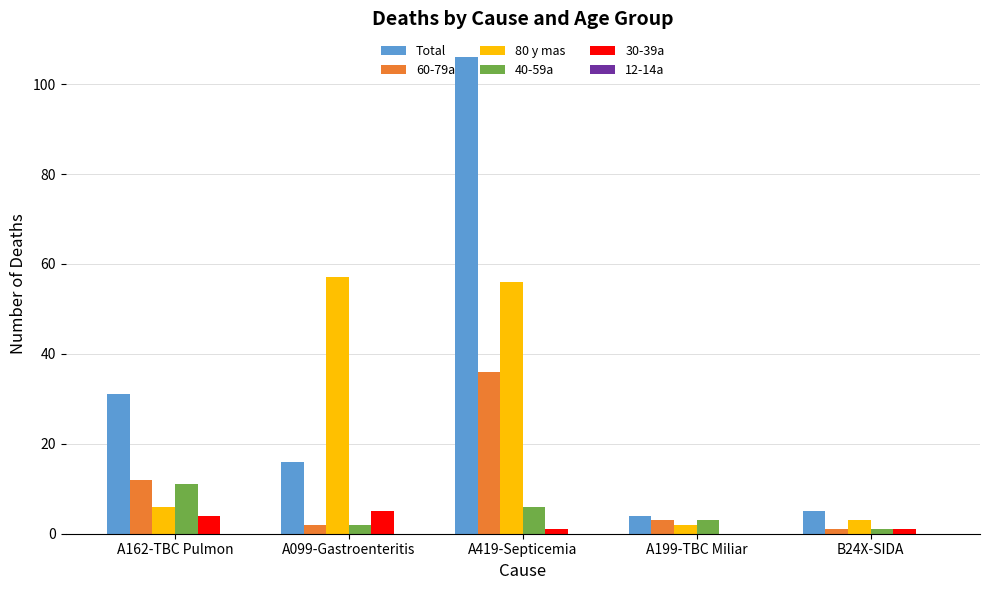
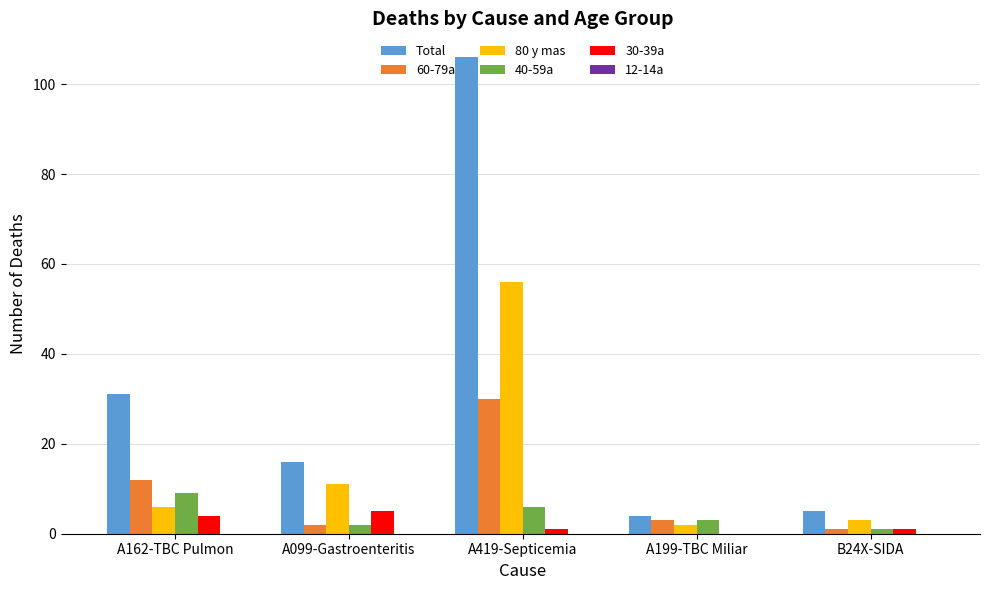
40-59a, A162-TBC Pulmon: 11 -> 9
80 y mas, A099-Gastroenteritis: 57 -> 11
60-79a, A419-Septicemia: 36 -> 30
